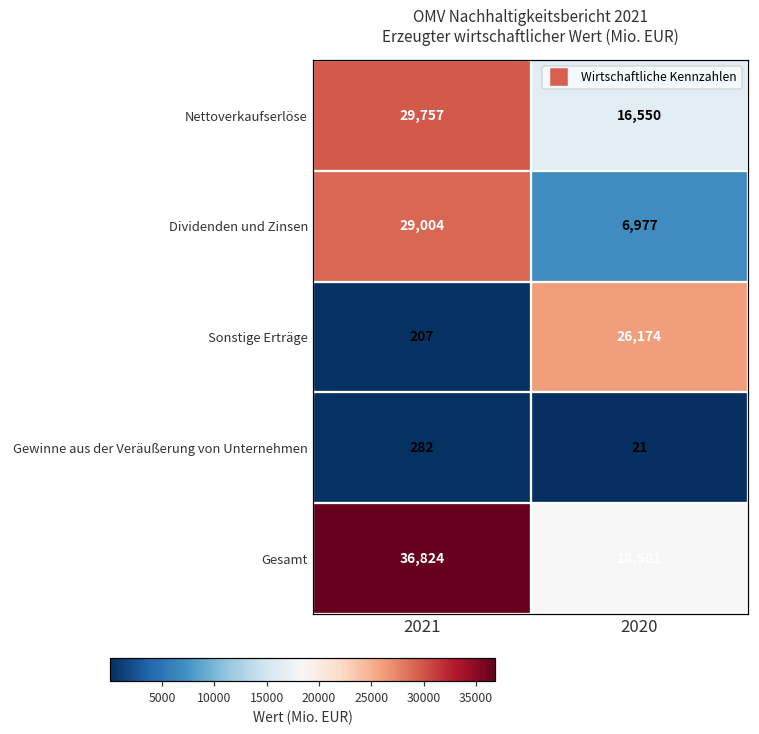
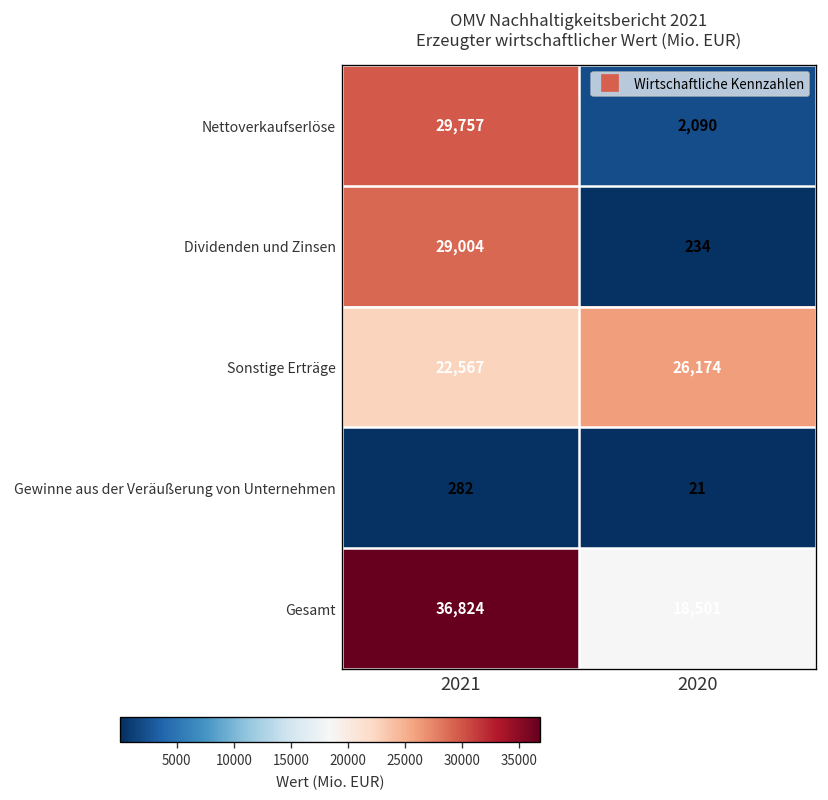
Nettoverkaufserlöse, 2020: 16,550 -> 2,090
Dividenden und Zinsen, 2020: 6,977 -> 234
Sonstige Erträge, 2021: 207 -> 22,567
